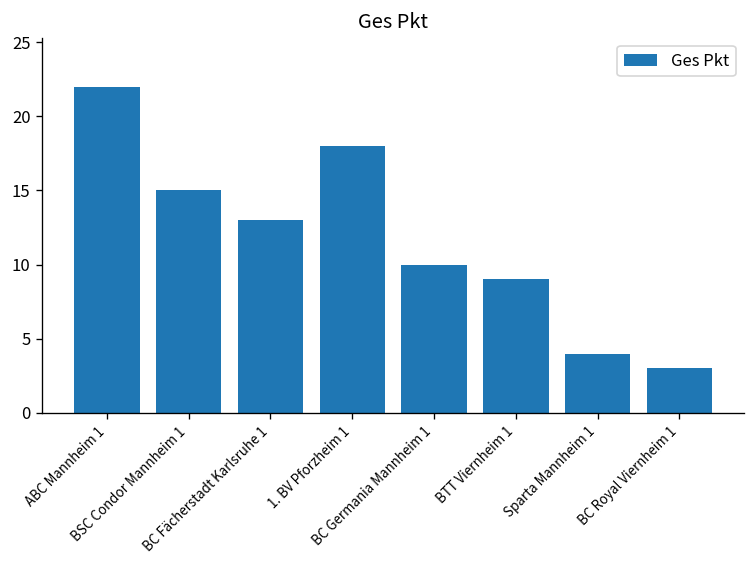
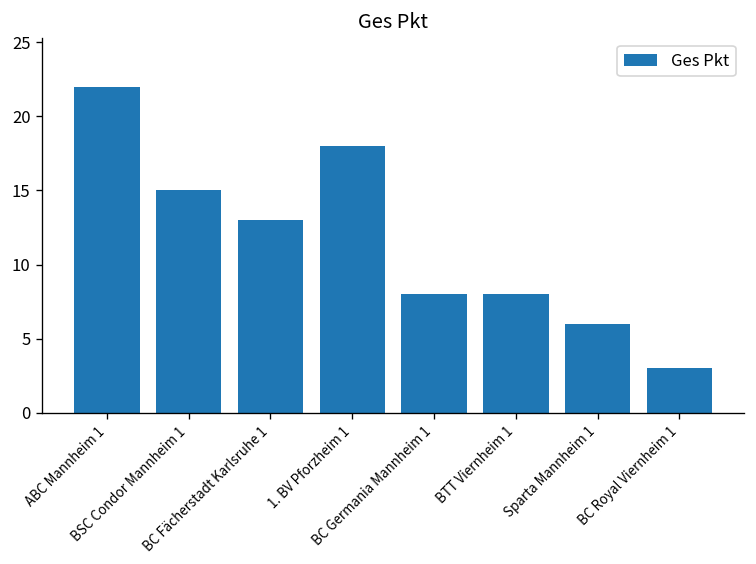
BC Germania Mannheim 1: 10 -> 8
BTT Viernheim 1: 9 -> 8
Sparta Mannheim 1: 4 -> 6
